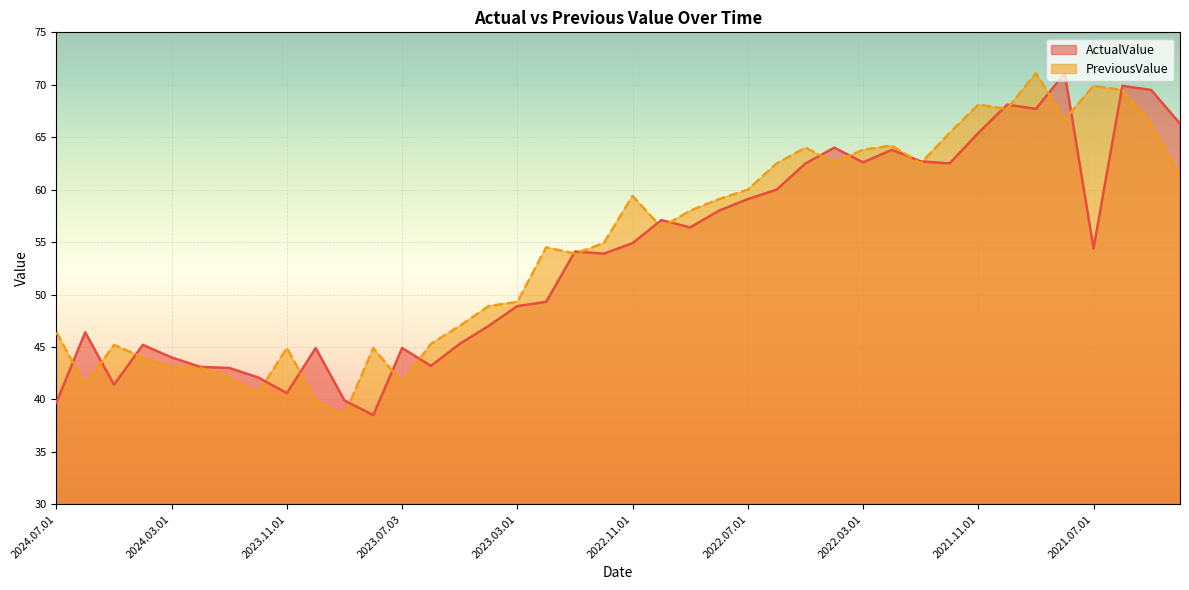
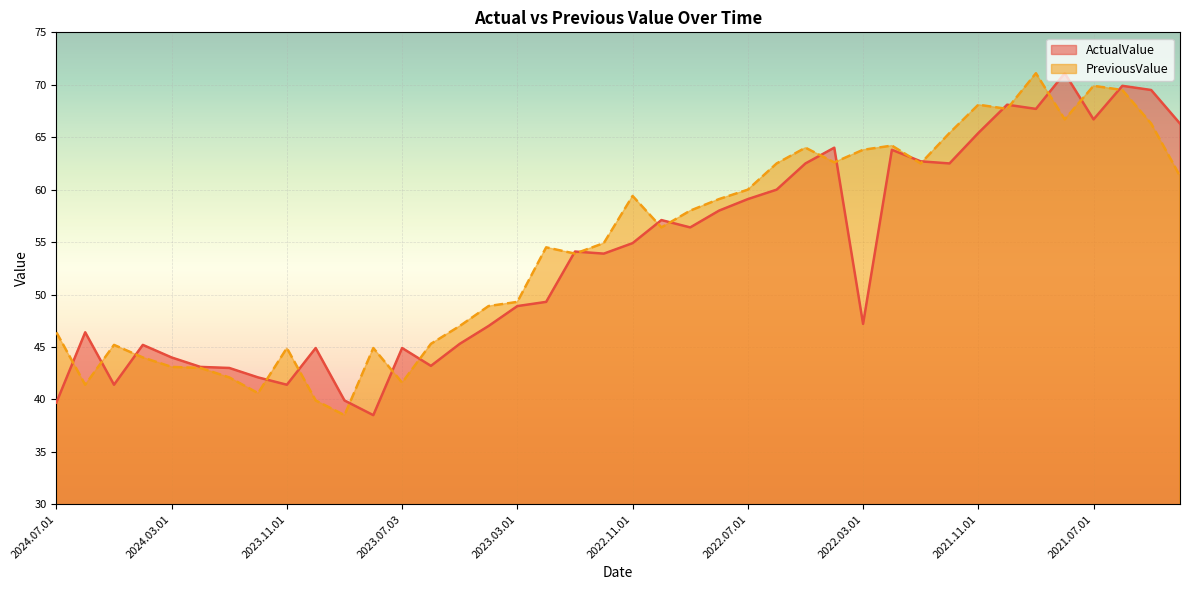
ActualValue, 2023.11.01: 40.6 -> 41.4
ActualValue, 2022.03.01: 62.6 -> 47.2
ActualValue, 2021.07.01: 54.4 -> 66.7
